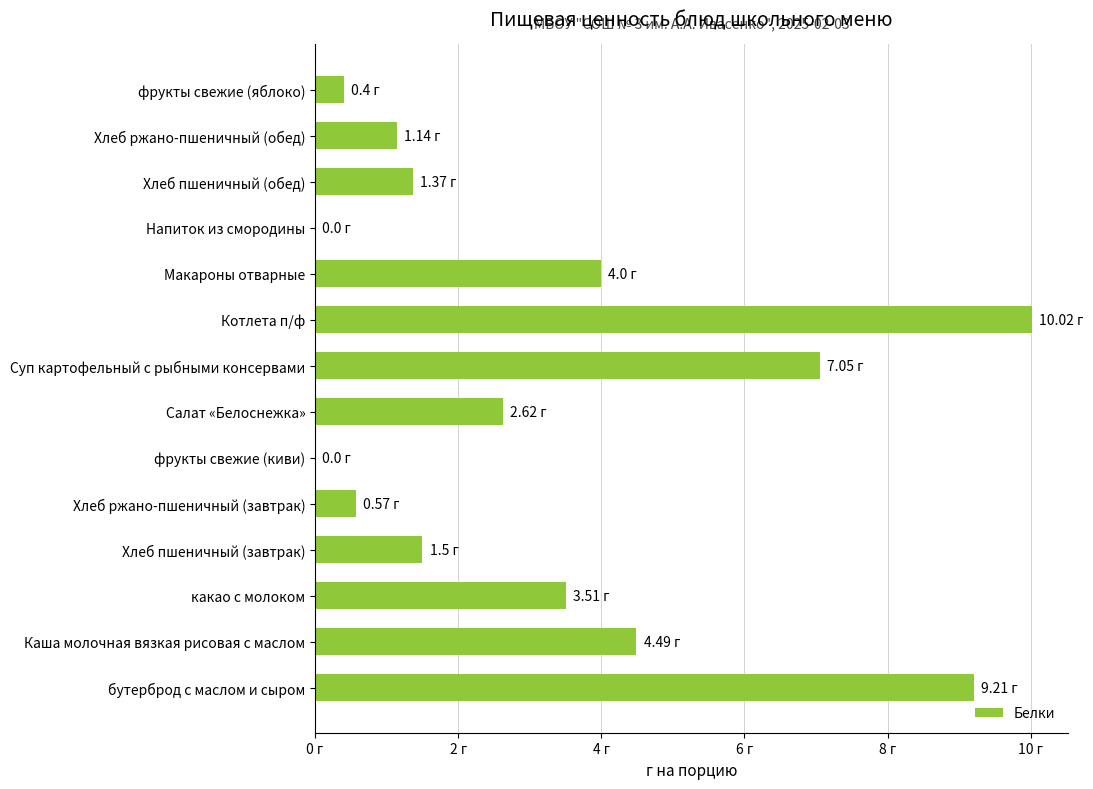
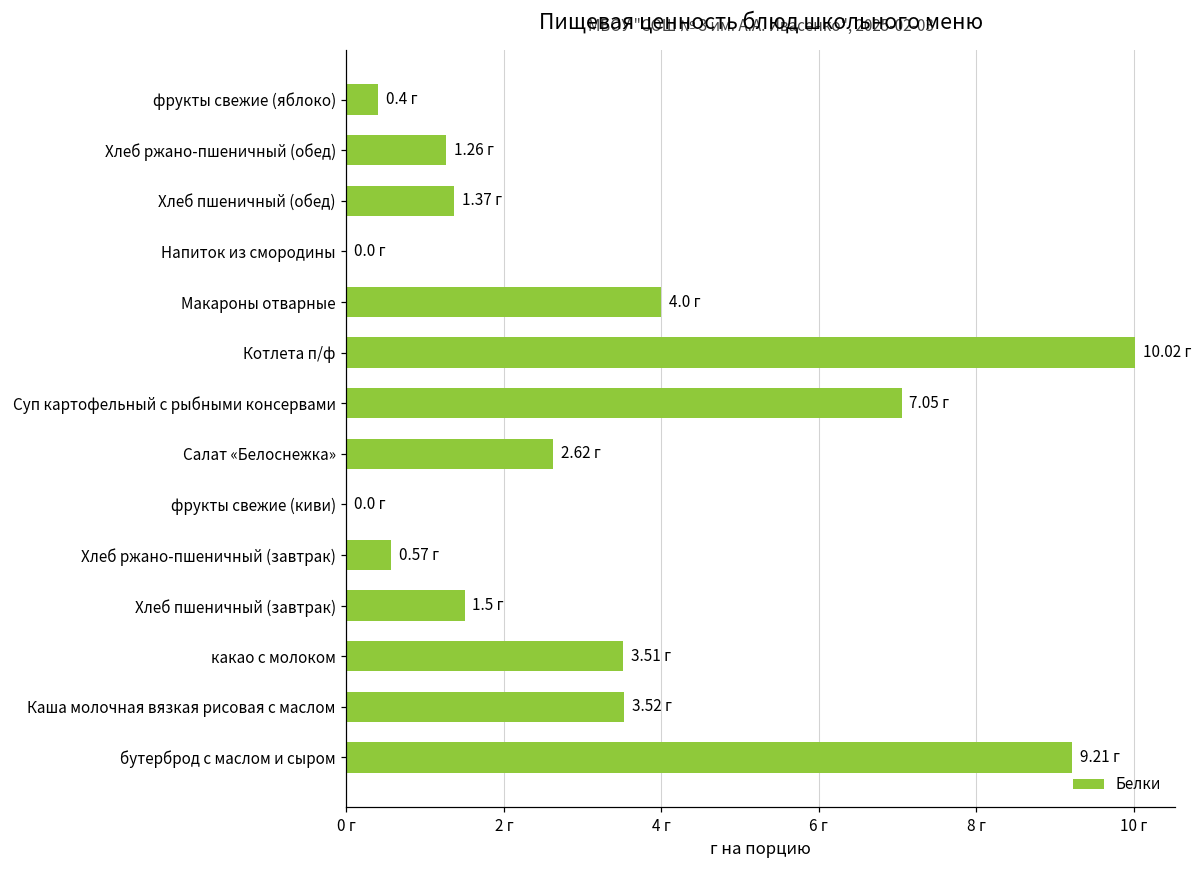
Хлеб ржано-пшеничный (обед): 1.14 -> 1.26
Каша молочная вязкая рисовая с маслом: 4.49 -> 3.52
